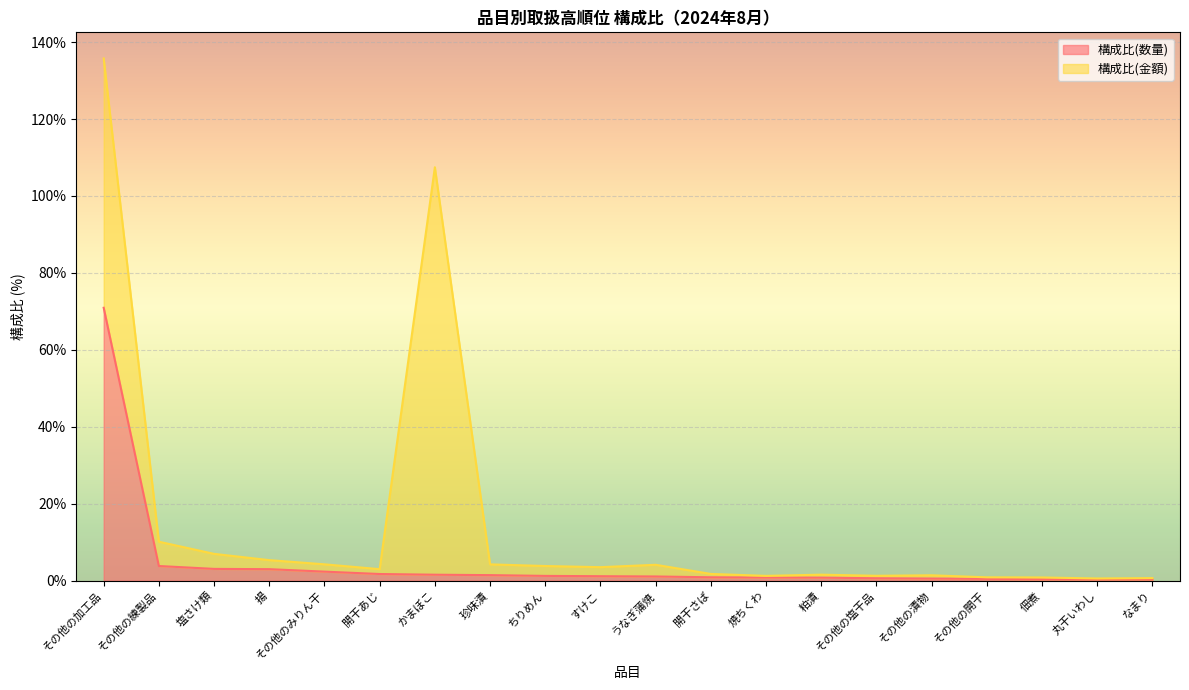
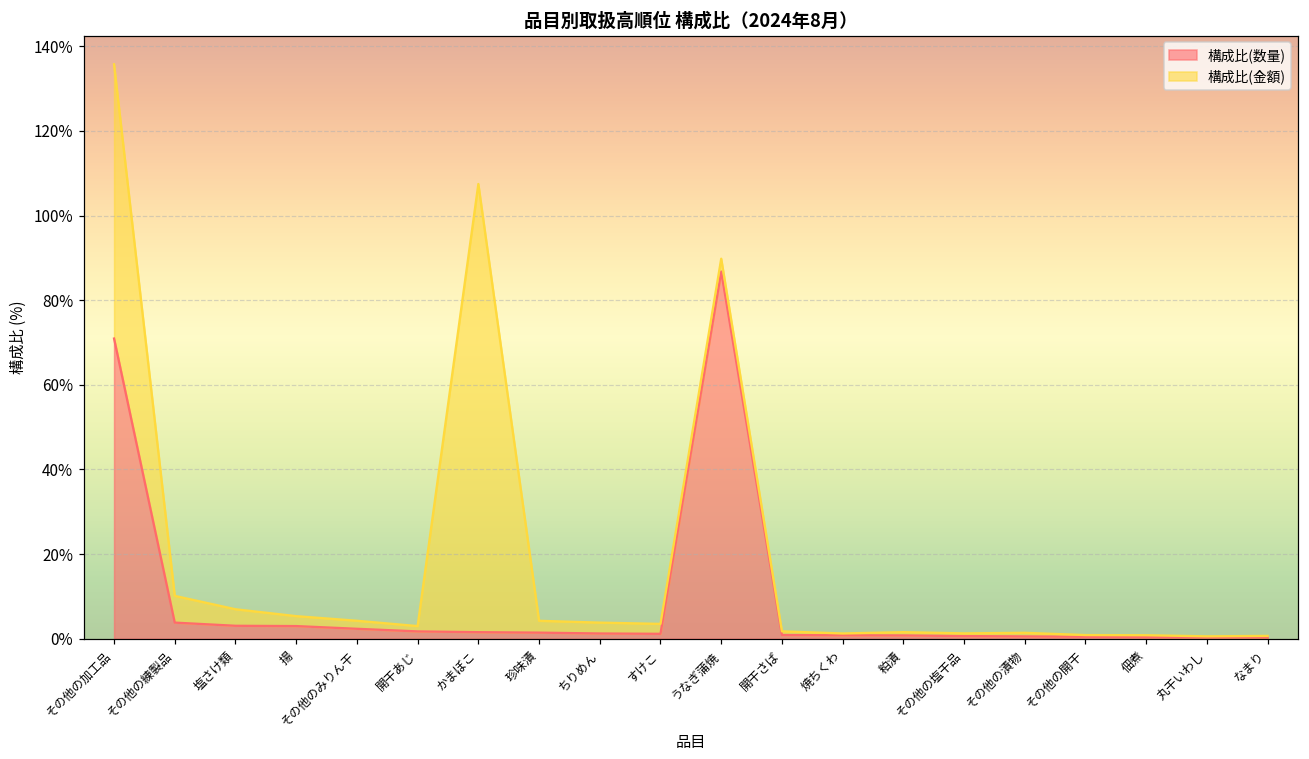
構成比(数量), うなぎ蒲焼: 1% -> 87%
